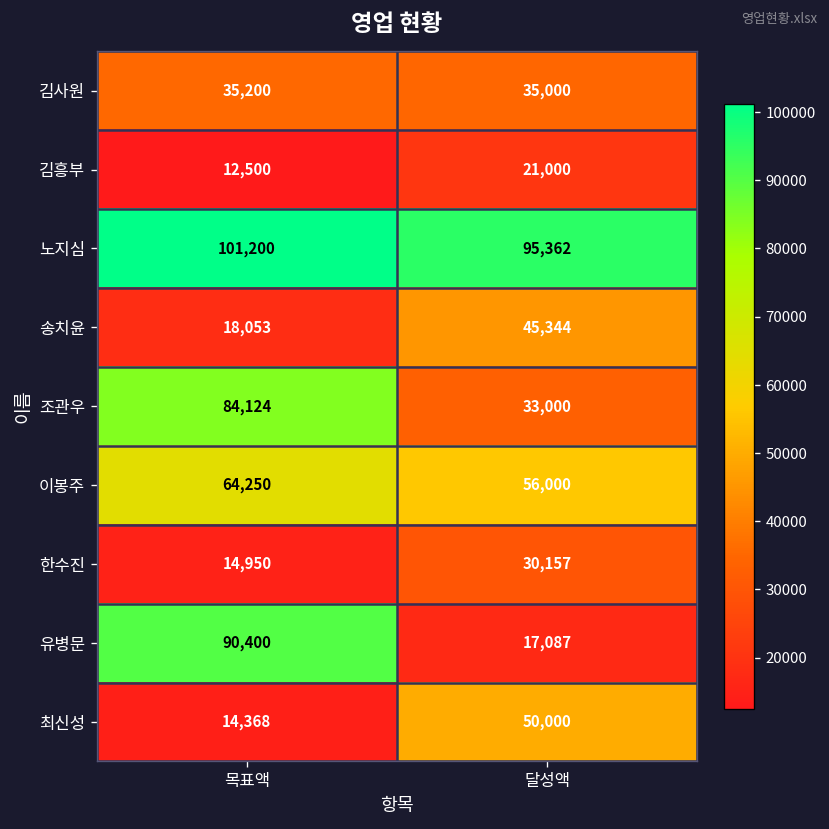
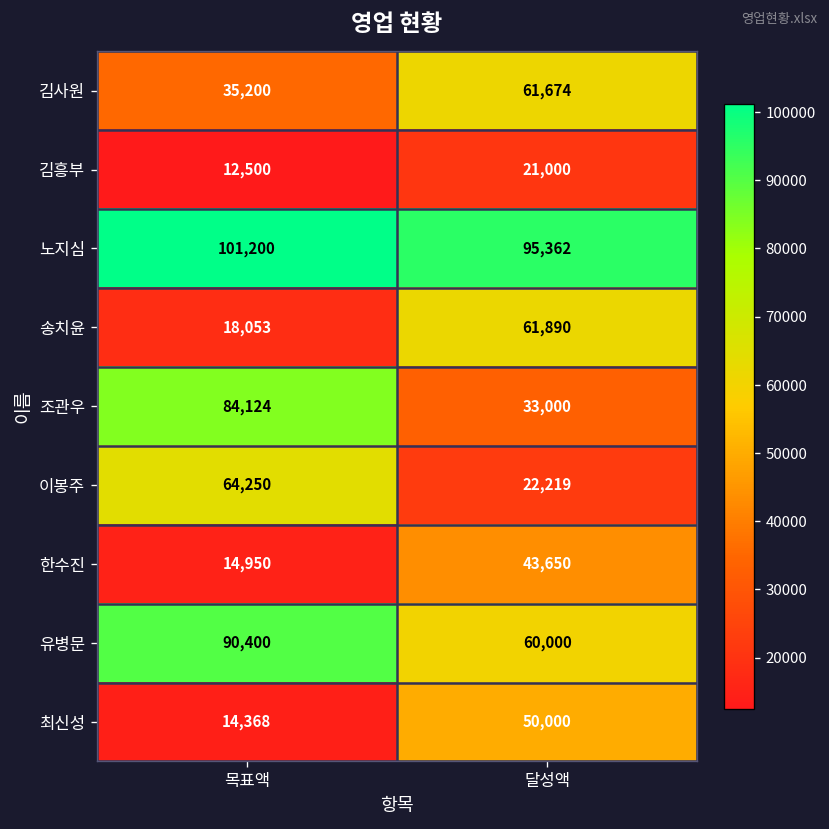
김사원, 달성액: 35,000 -> 61,674
송치윤, 달성액: 45,344 -> 61,890
이봉주, 달성액: 56,000 -> 22,219
한수진, 달성액: 30,157 -> 43,650
유병문, 달성액: 17,087 -> 60,000
